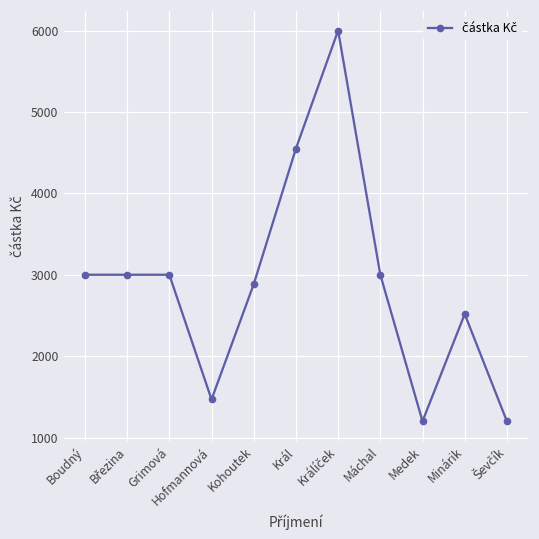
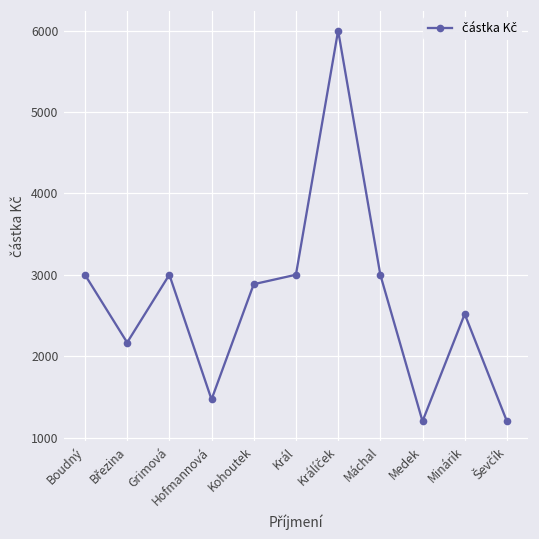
Březina: 3000 -> 2200
Král: 4600 -> 3000
